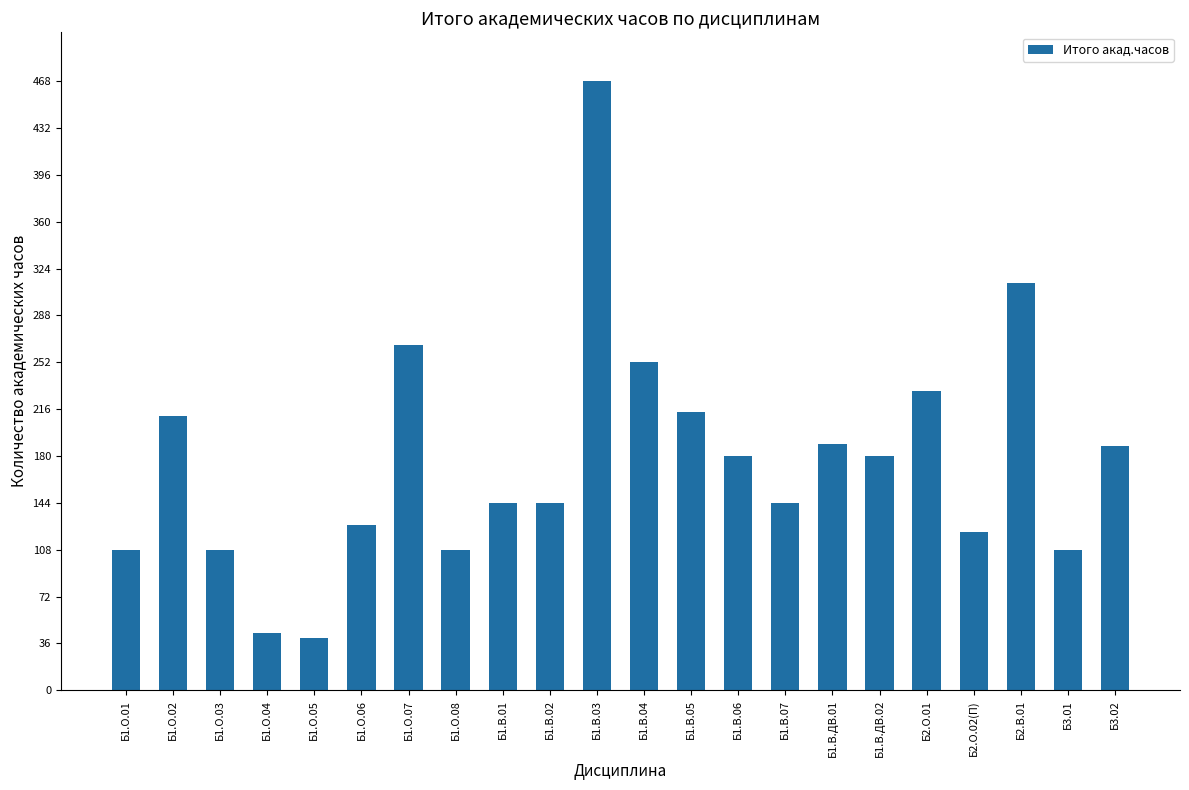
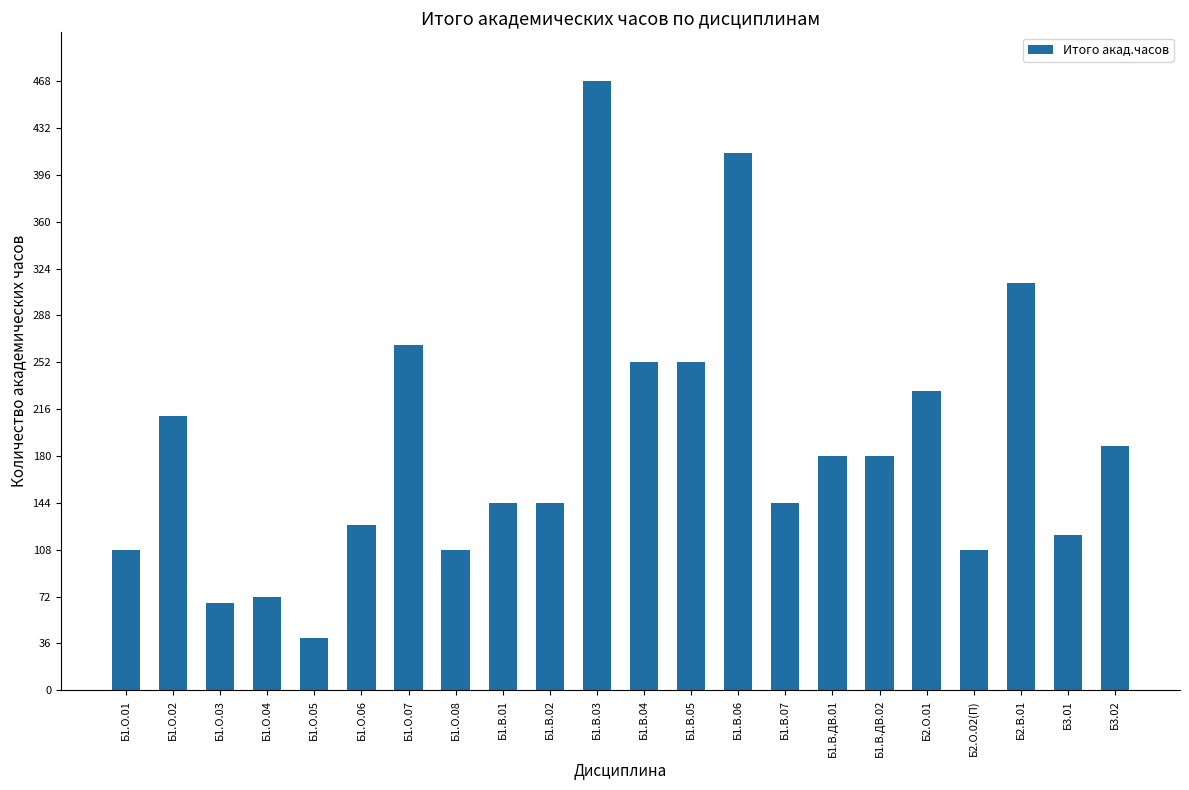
Б1.О.03: 108 -> 67
Б1.О.04: 44 -> 72
Б1.В.05: 214 -> 252
Б1.В.06: 180 -> 413
Б1.В.ДВ.01: 189 -> 180
Б2.О.02(П): 122 -> 108
Б3.01: 108 -> 119
